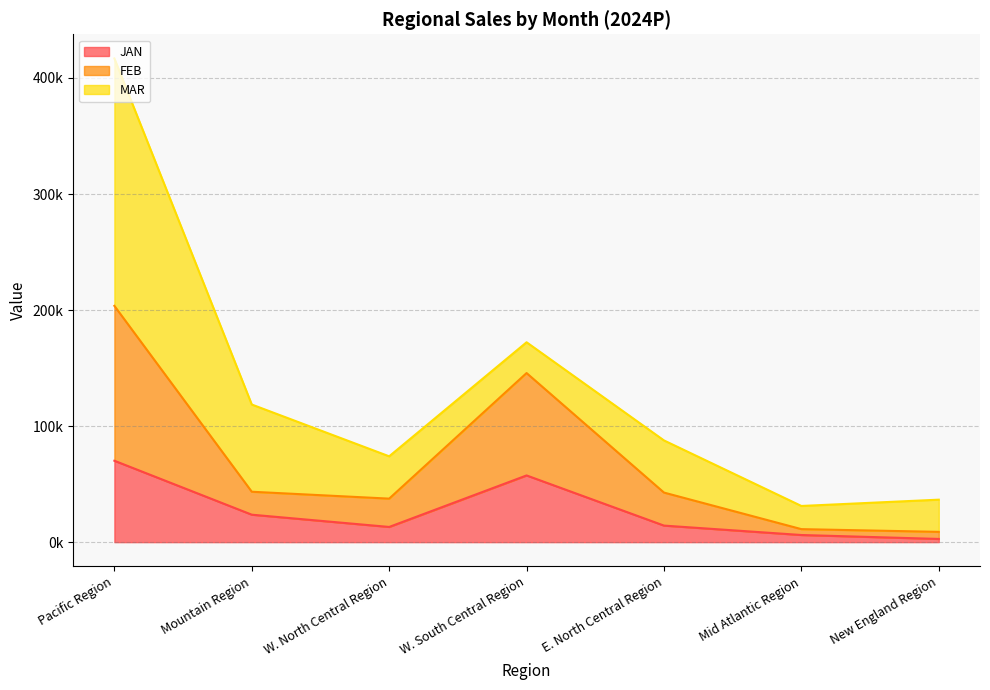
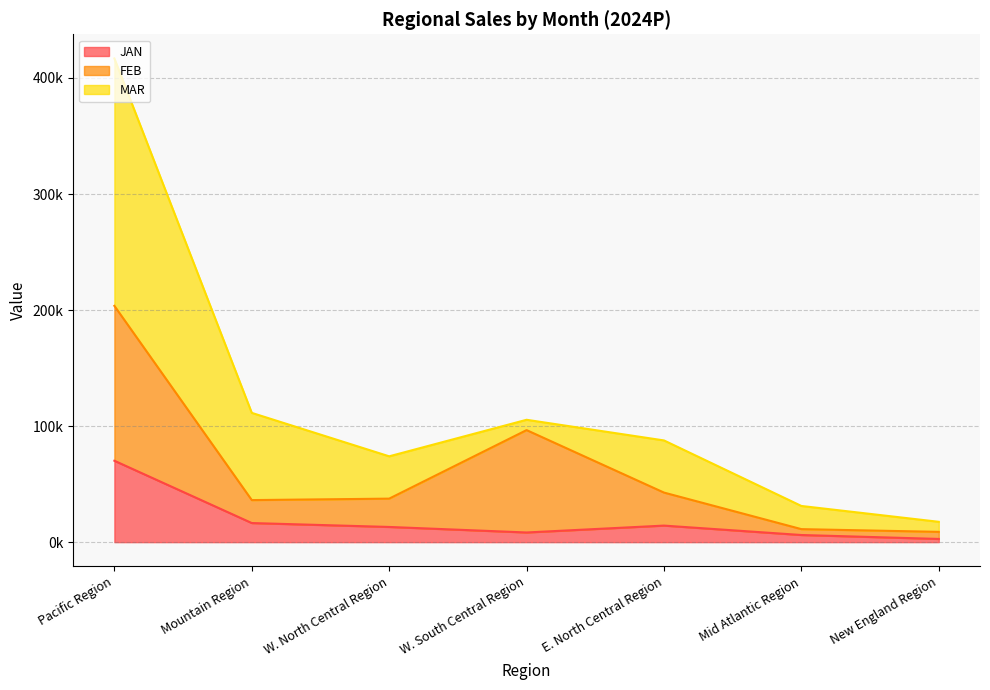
JAN, Mountain Region: 24000 -> 16000
JAN, W. South Central Region: 57000 -> 8000
MAR, W. South Central Region: 27000 -> 9000
MAR, New England Region: 28000 -> 9000
